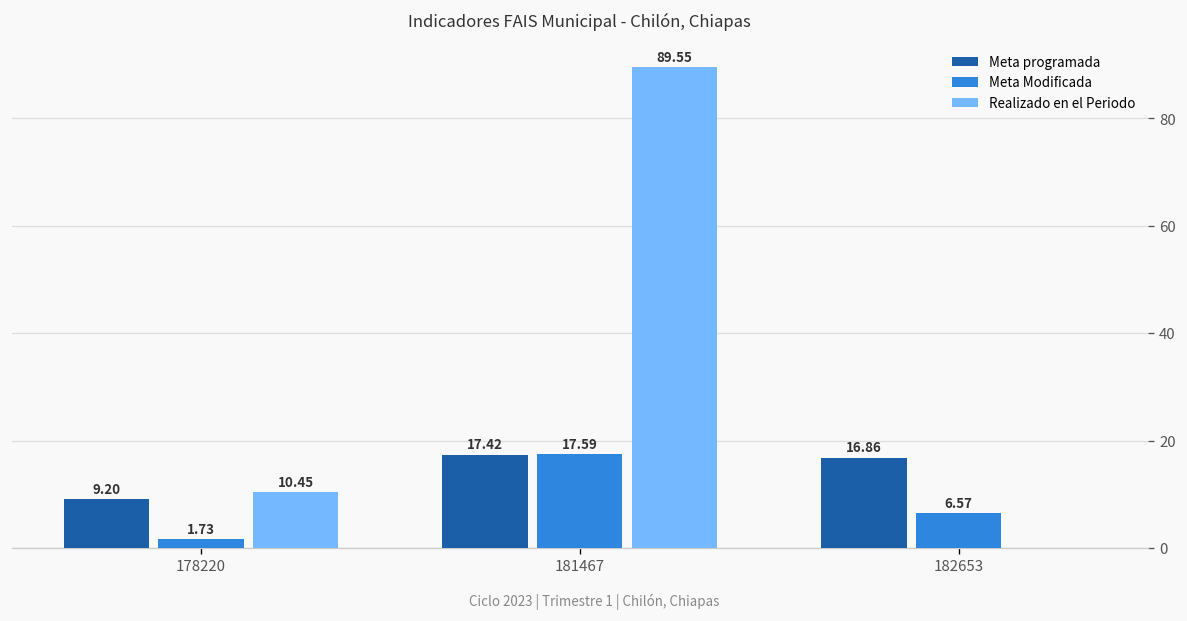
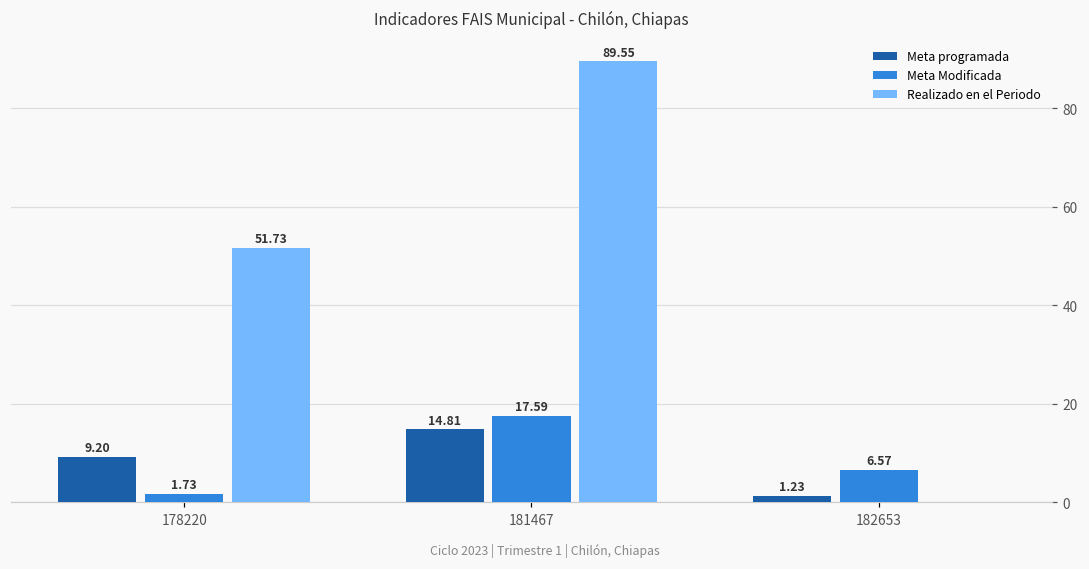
Realizado en el Periodo, 178220: 10.45 -> 51.73
Meta programada, 181467: 17.42 -> 14.81
Meta programada, 182653: 16.86 -> 1.23
